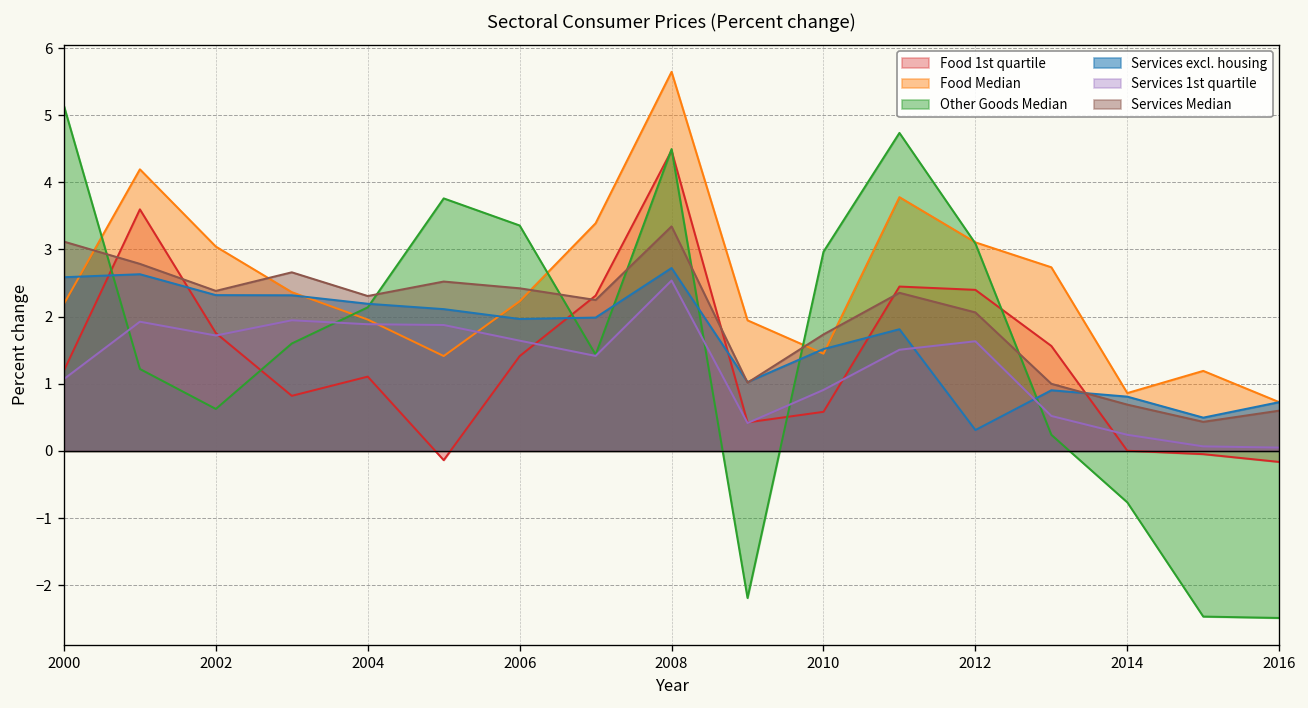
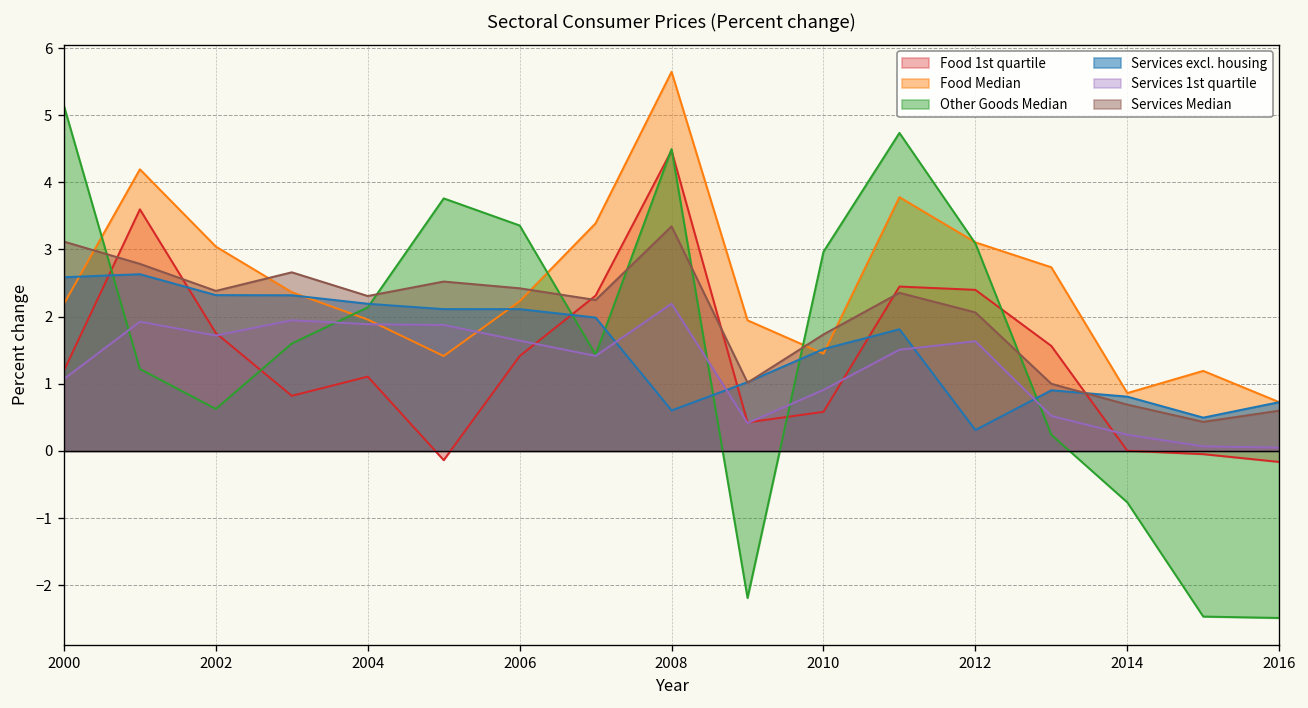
Services excl. housing, 2006: 2.0 -> 2.1
Services excl. housing, 2008: 2.7 -> 0.6
Services 1st quartile, 2008: 2.5 -> 2.2
